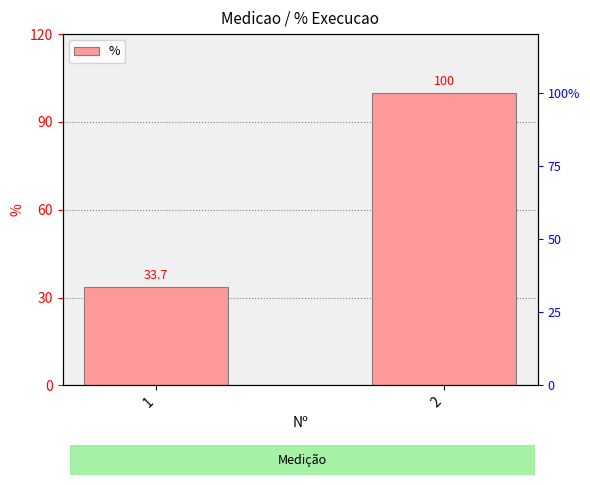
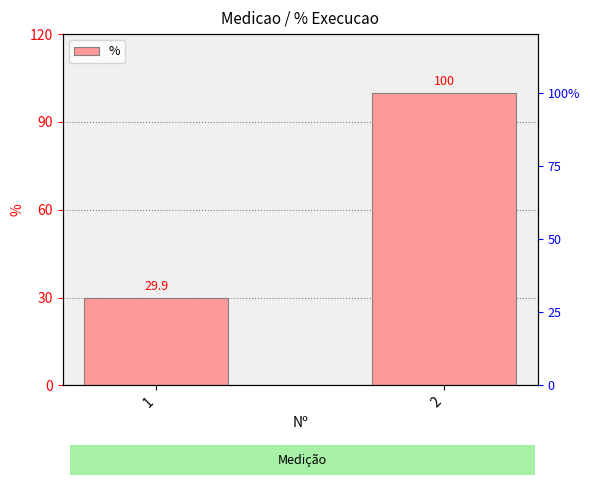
1: 33.7 -> 29.9
